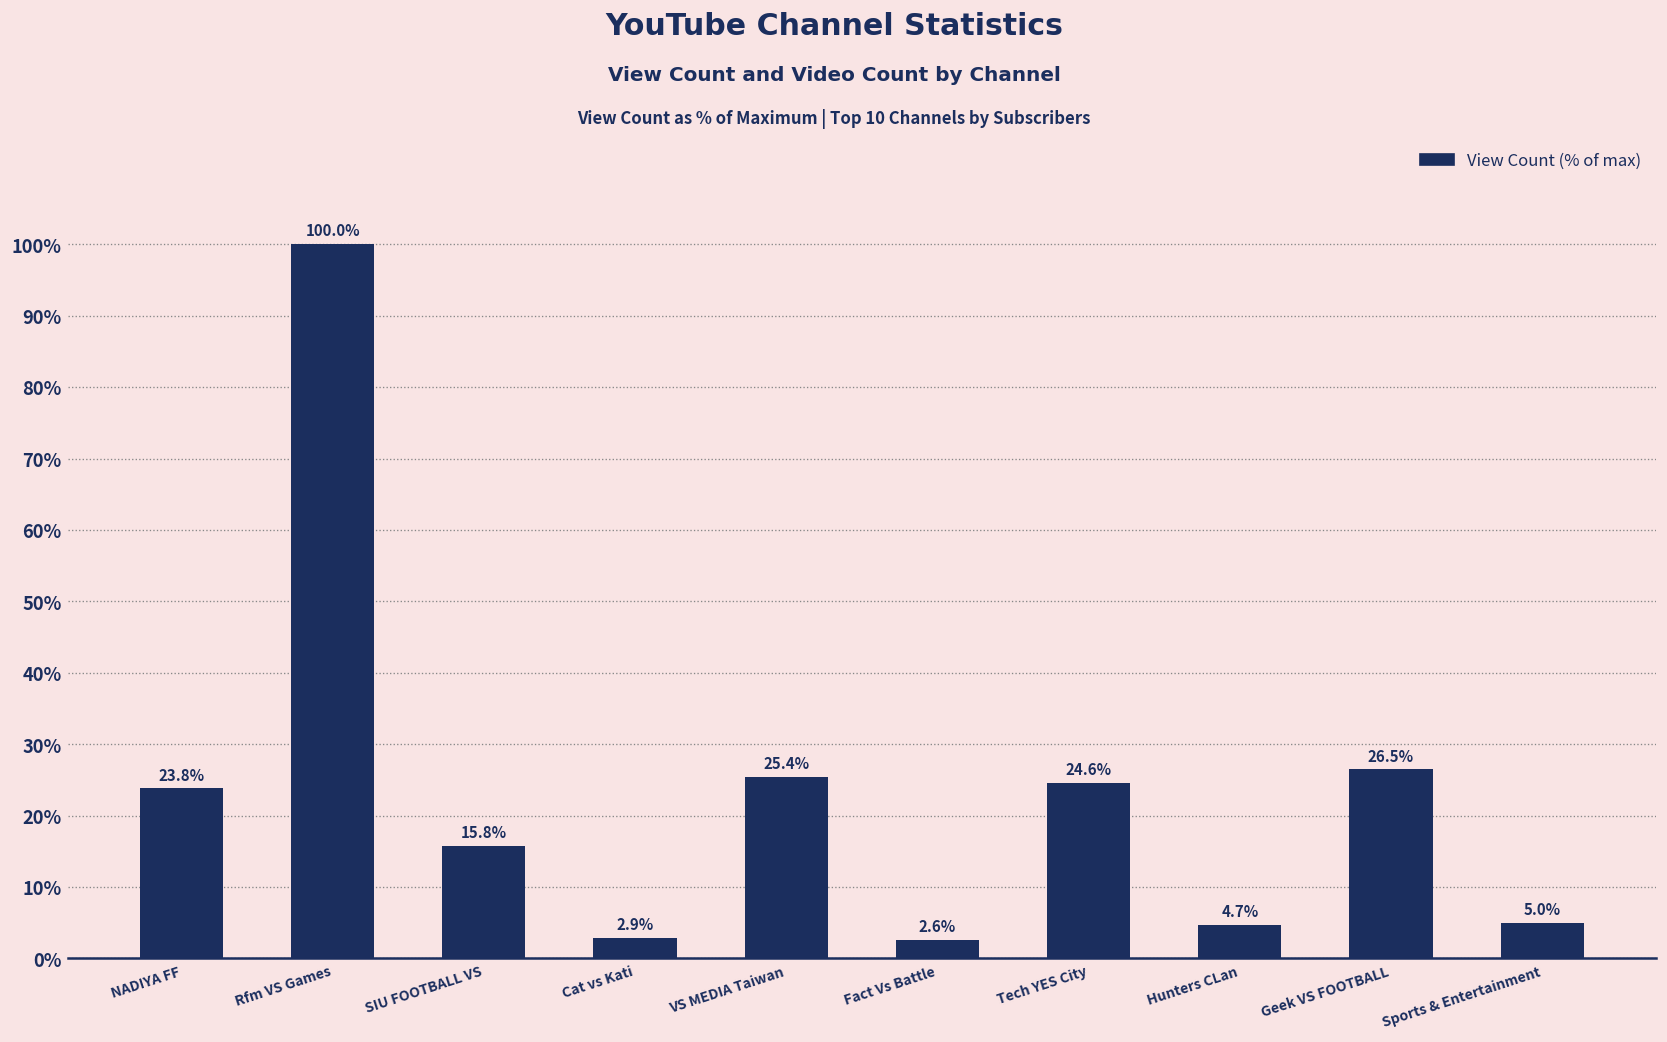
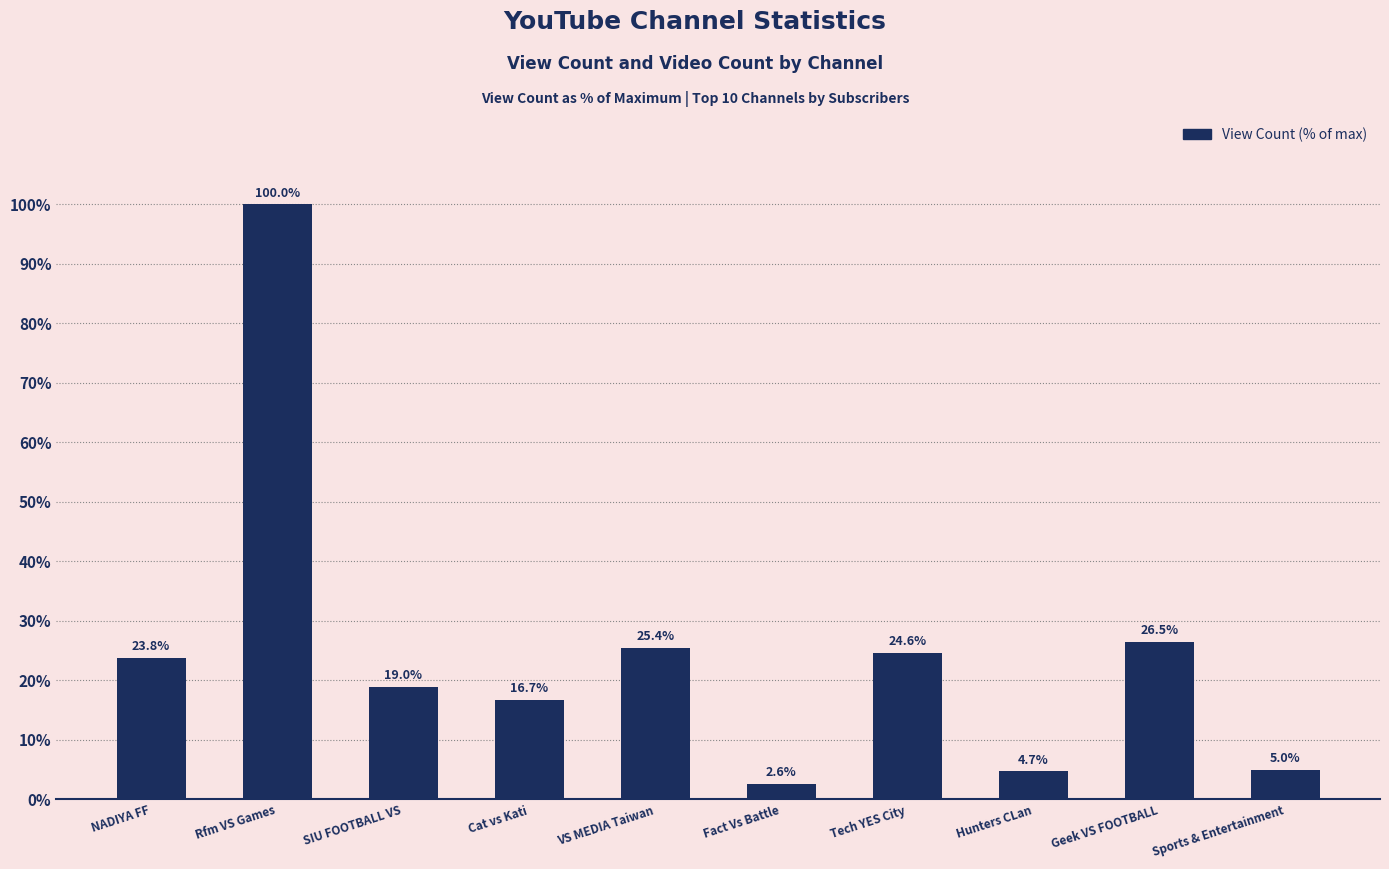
SIU FOOTBALL VS: 15.8% -> 19.0%
Cat vs Kati: 2.9% -> 16.7%
